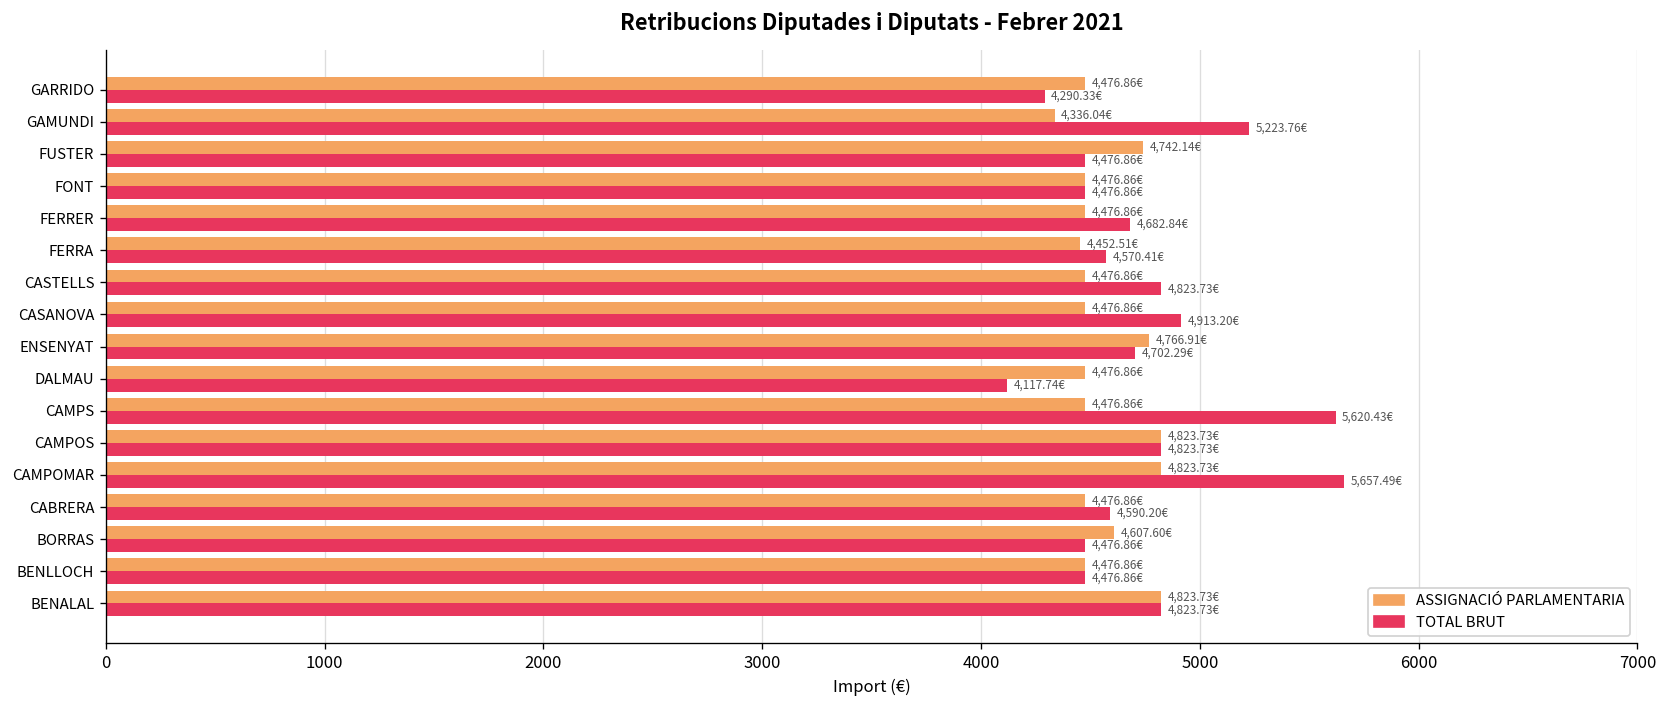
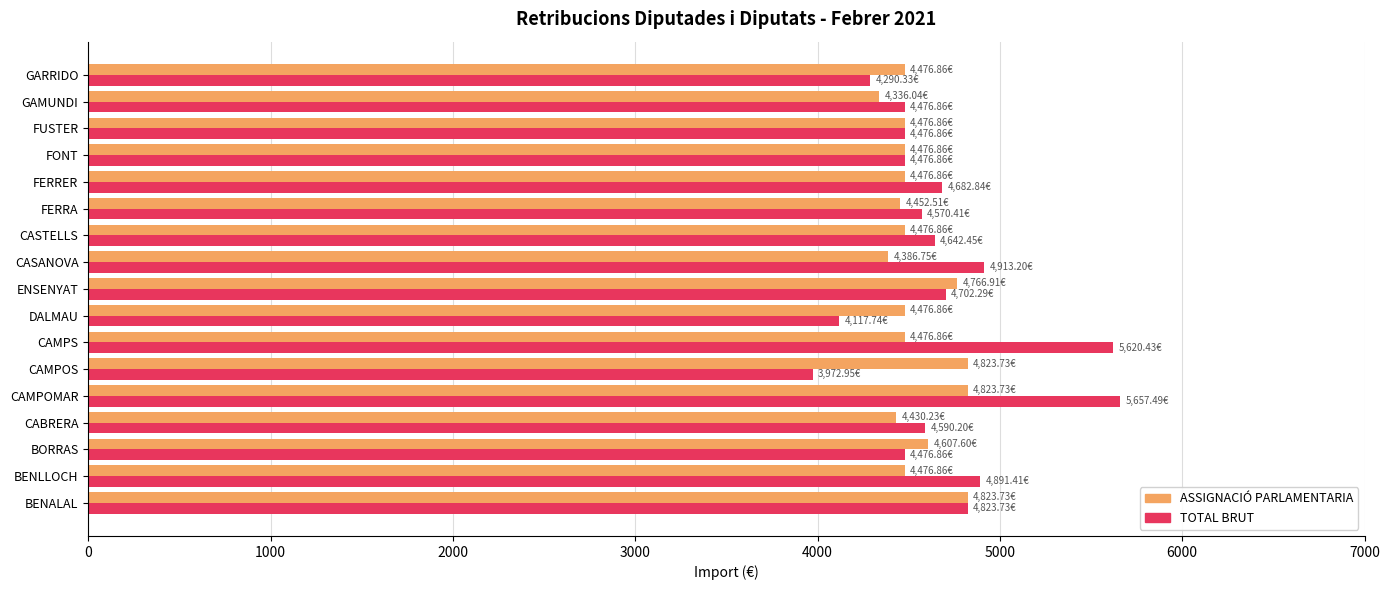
TOTAL BRUT, GAMUNDI: 5,223.76€ -> 4,476.86€
ASSIGNACIÓ PARLAMENTARIA, FUSTER: 4,742.14€ -> 4,476.86€
TOTAL BRUT, CASTELLS: 4,823.73€ -> 4,642.45€
ASSIGNACIÓ PARLAMENTARIA, CASANOVA: 4,476.86€ -> 4,386.75€
TOTAL BRUT, CAMPOS: 4,823.73€ -> 3,972.95€
ASSIGNACIÓ PARLAMENTARIA, CABRERA: 4,476.86€ -> 4,430.23€
TOTAL BRUT, BENLLOCH: 4,476.86€ -> 4,891.41€
